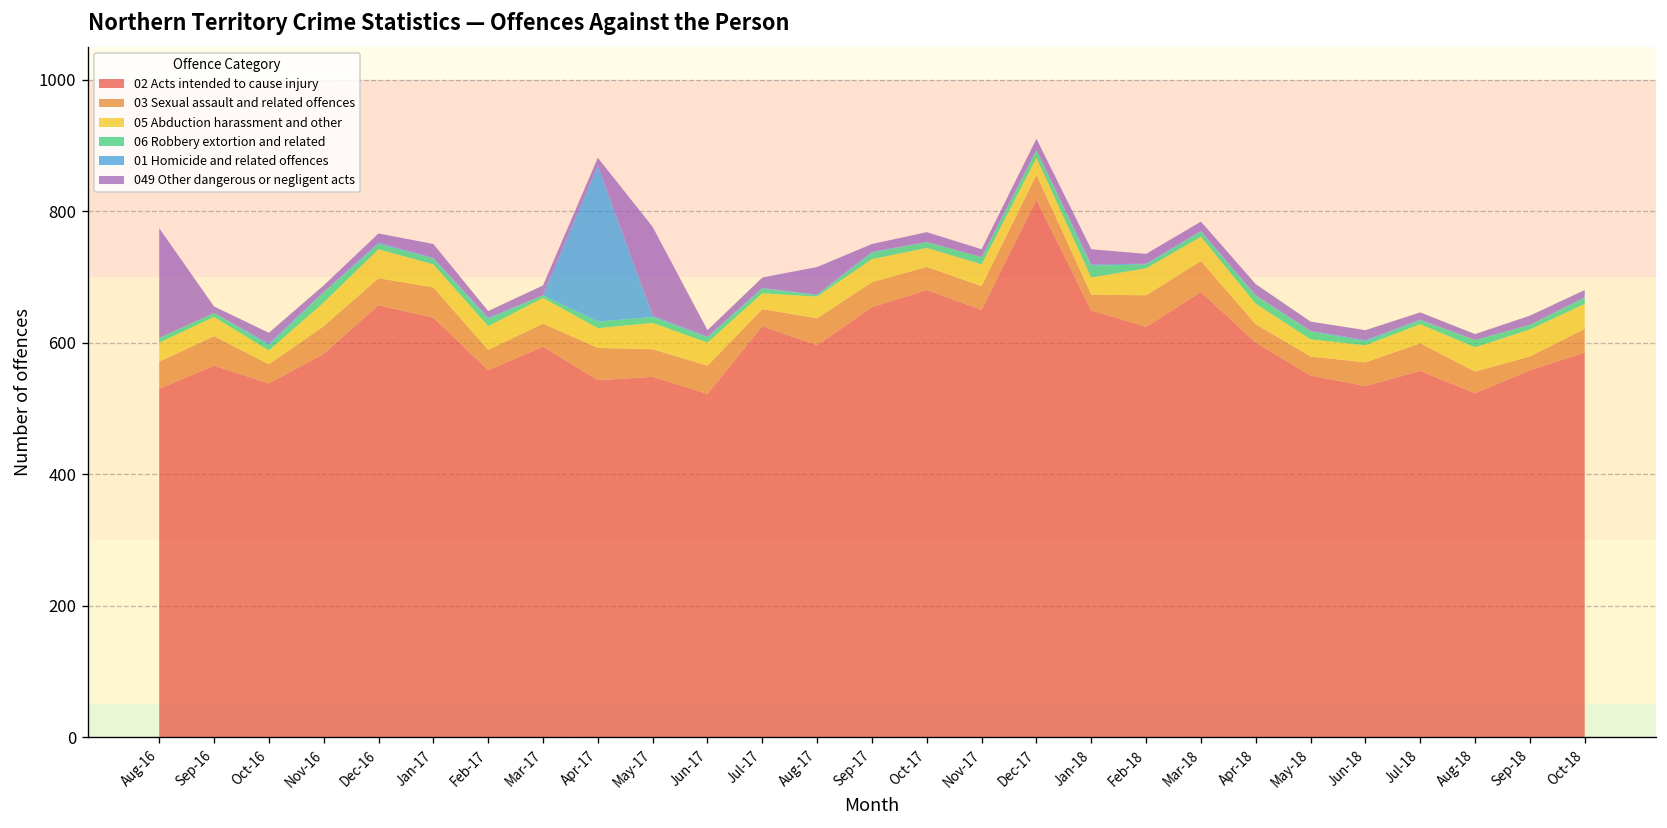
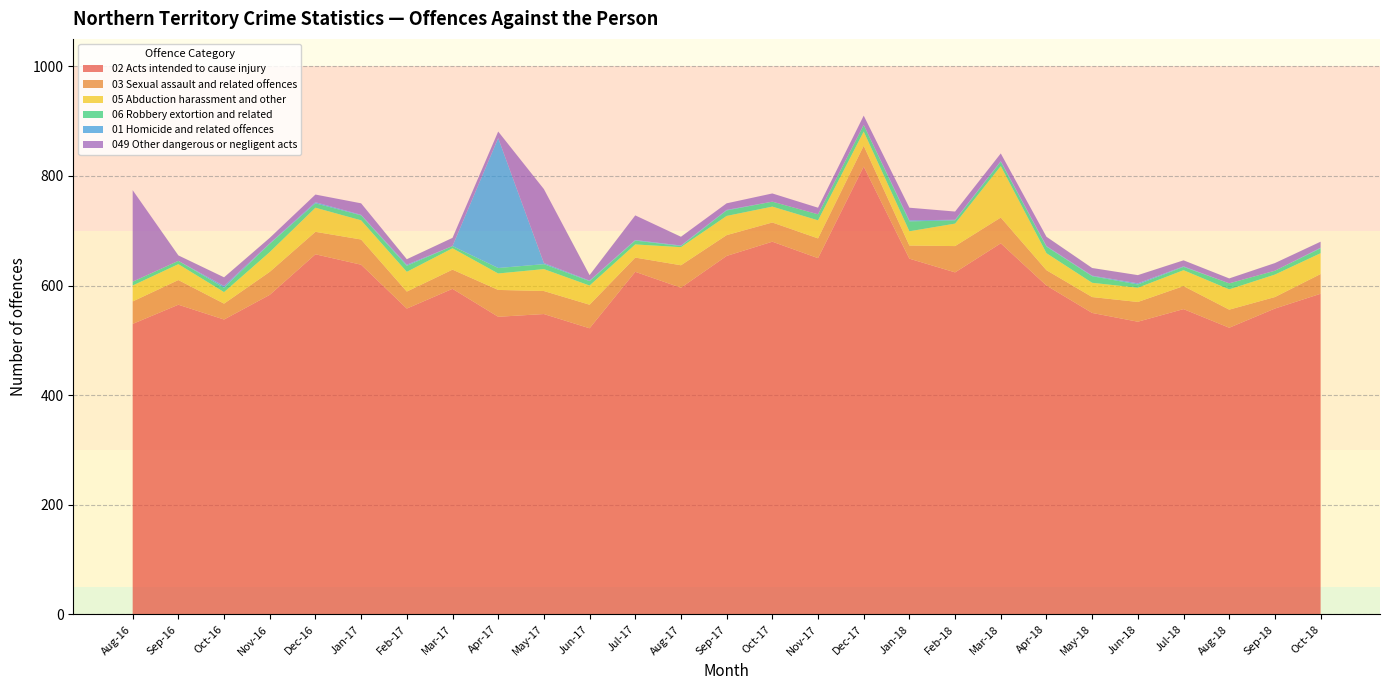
049 Other dangerous or negligent acts, Jul-17: 20 -> 50
049 Other dangerous or negligent acts, Aug-17: 40 -> 20
05 Abduction harassment and other, Mar-18: 40 -> 90
